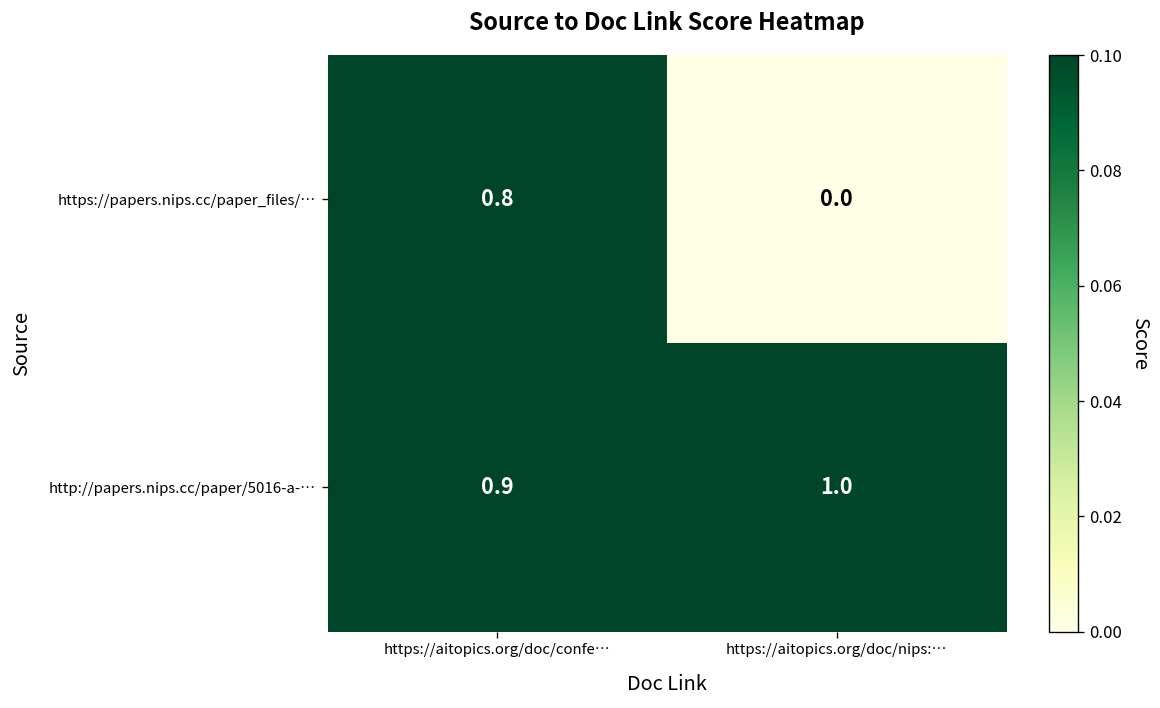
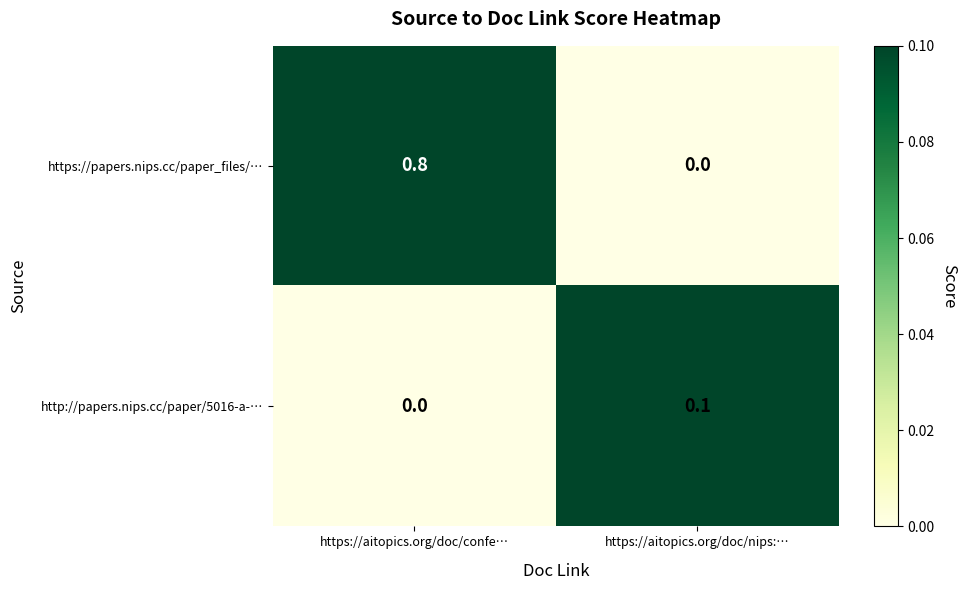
http://papers.nips.cc/paper/5016-a-…, https://aitopics.org/doc/confe…: 0.9 -> 0.0
http://papers.nips.cc/paper/5016-a-…, https://aitopics.org/doc/nips:…: 1.0 -> 0.1
